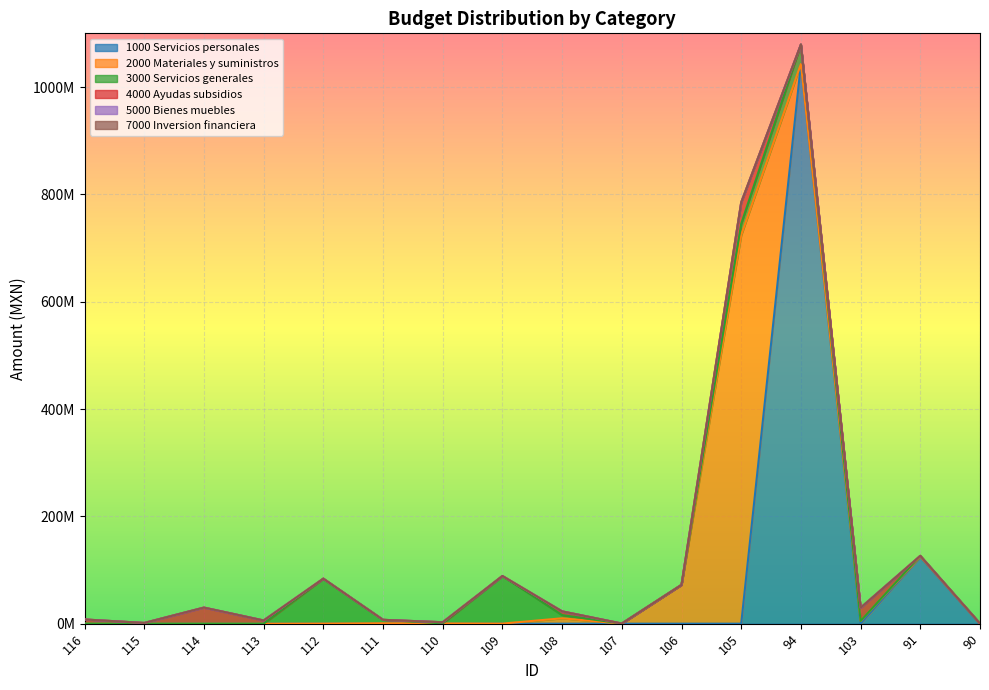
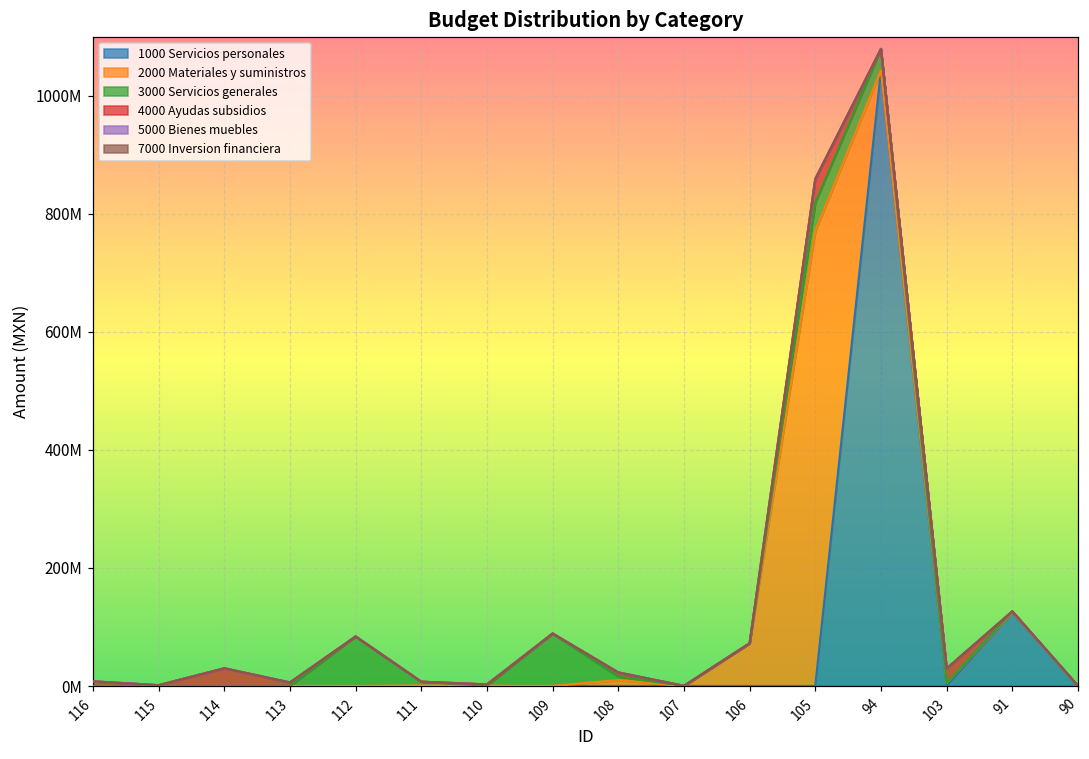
2000 Materiales y suministros, 105: 720000000 -> 770000000
3000 Servicios generales, 105: 20000000 -> 50000000
